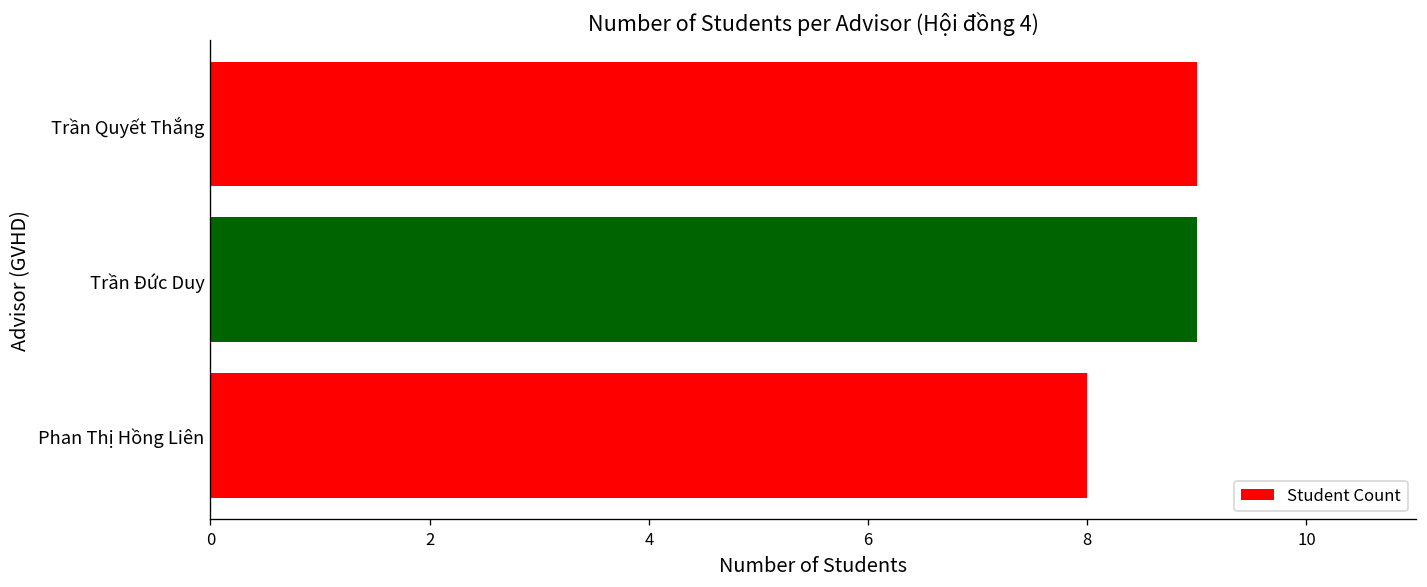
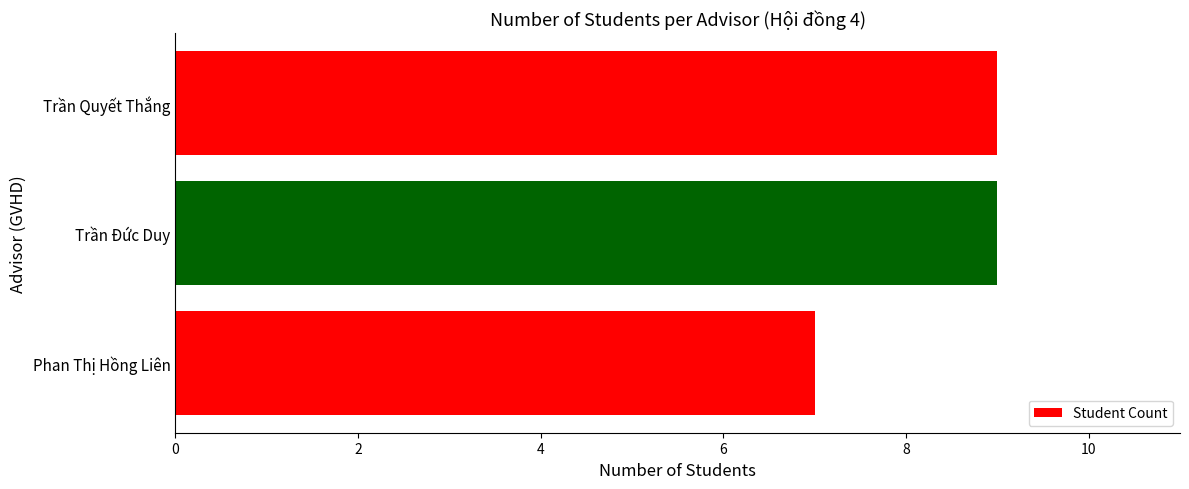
Phan Thị Hồng Liên: 8 -> 7
